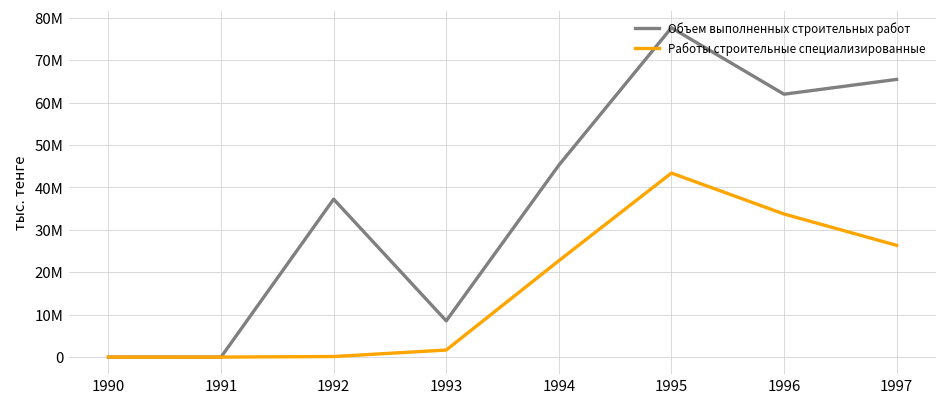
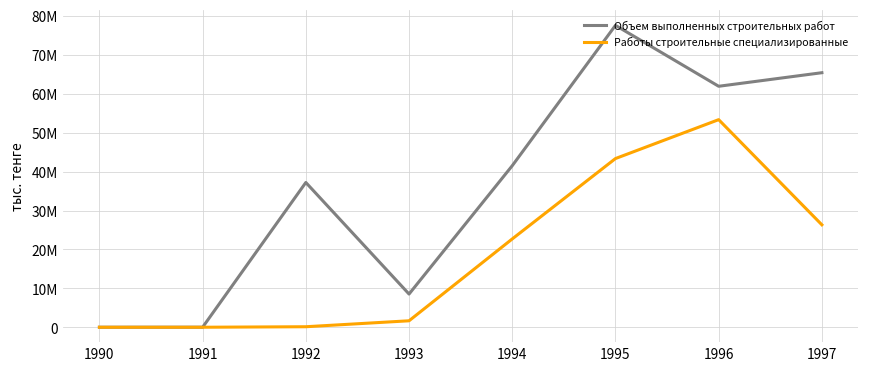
Объем выполненных строительных работ, 1994: 45000000 -> 42000000
Работы строительные специализированные, 1996: 34000000 -> 53000000
